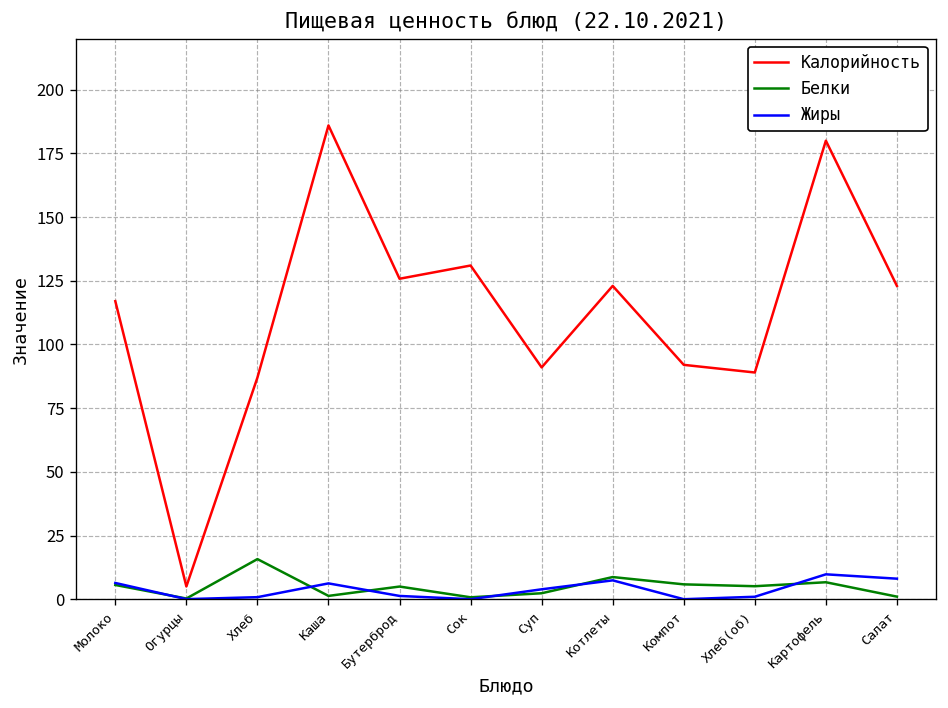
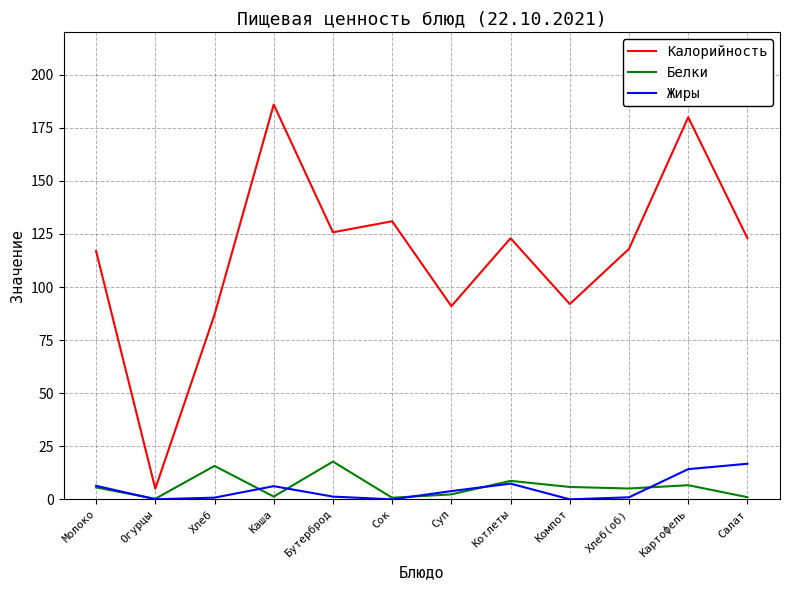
Белки, Бутерброд: 5 -> 18
Калорийность, Хлеб(об): 89 -> 118
Жиры, Картофель: 10 -> 14
Жиры, Салат: 8 -> 17
